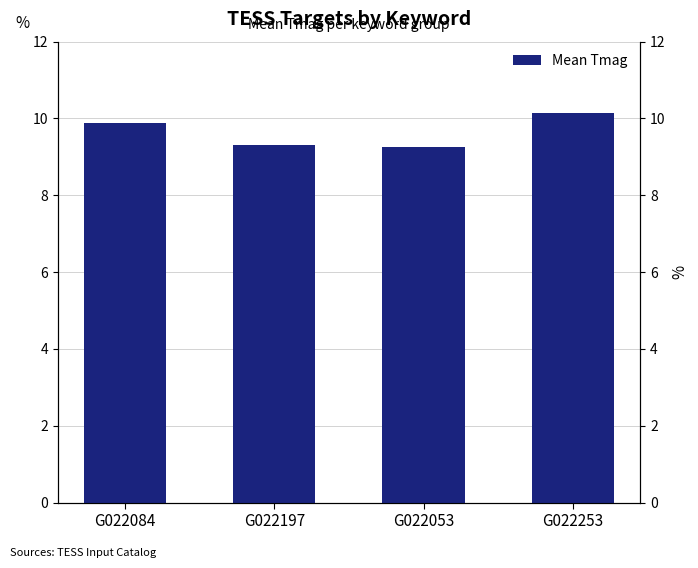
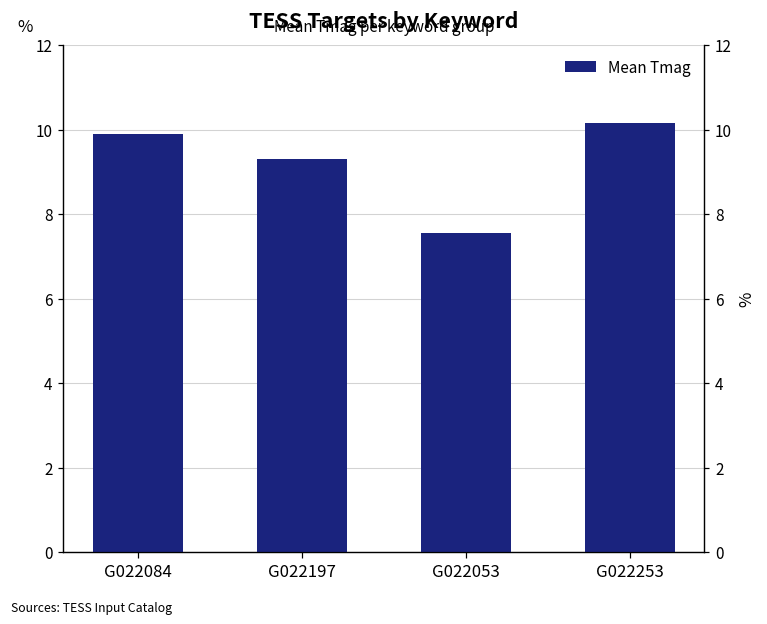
G022053: 9.3 -> 7.6
